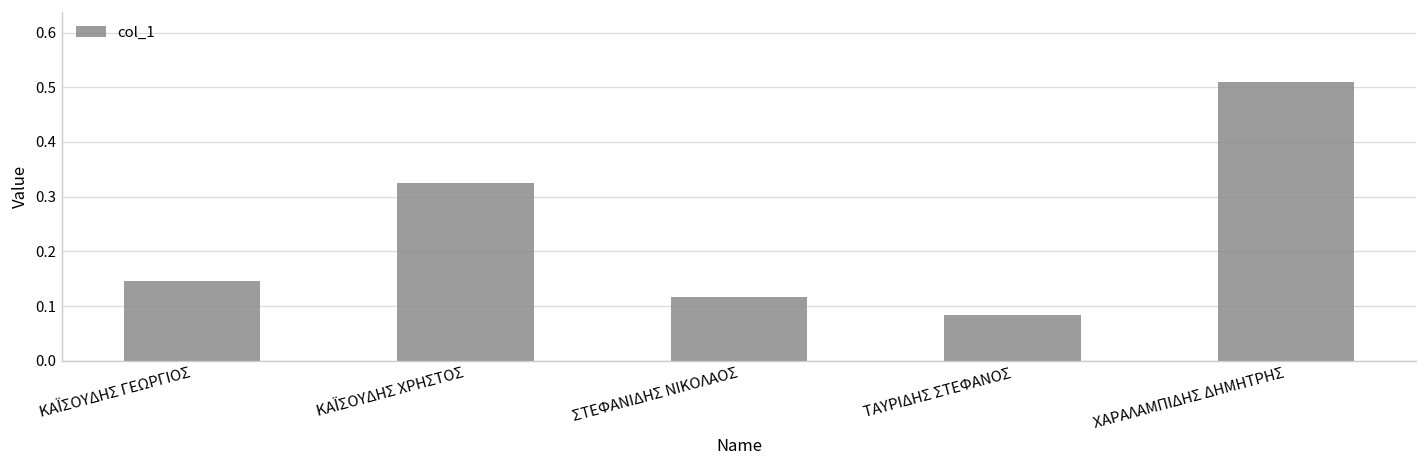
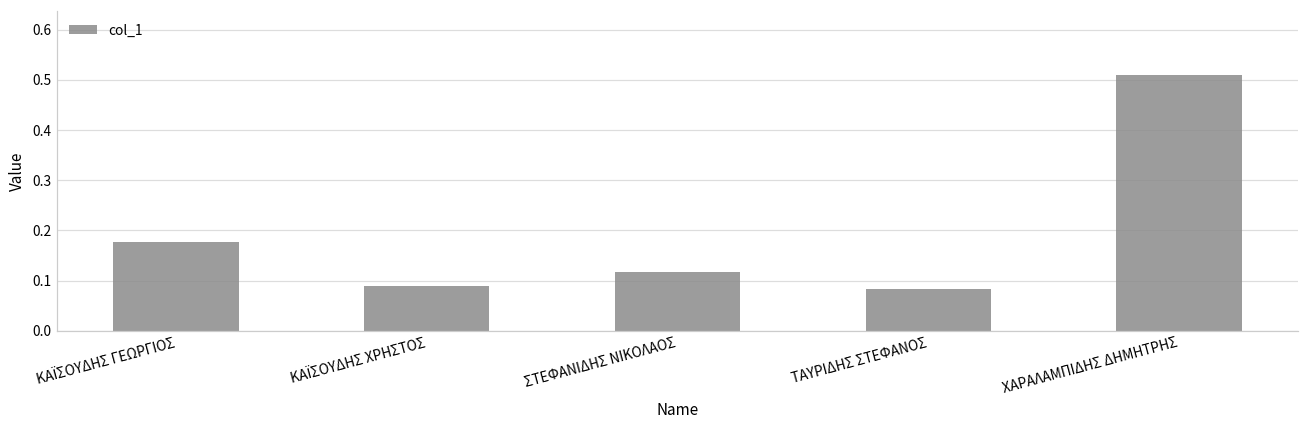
ΚΑΪΣΟΥΔΗΣ ΓΕΩΡΓΙΟΣ: 0.15 -> 0.18
ΚΑΪΣΟΥΔΗΣ ΧΡΗΣΤΟΣ: 0.32 -> 0.09
